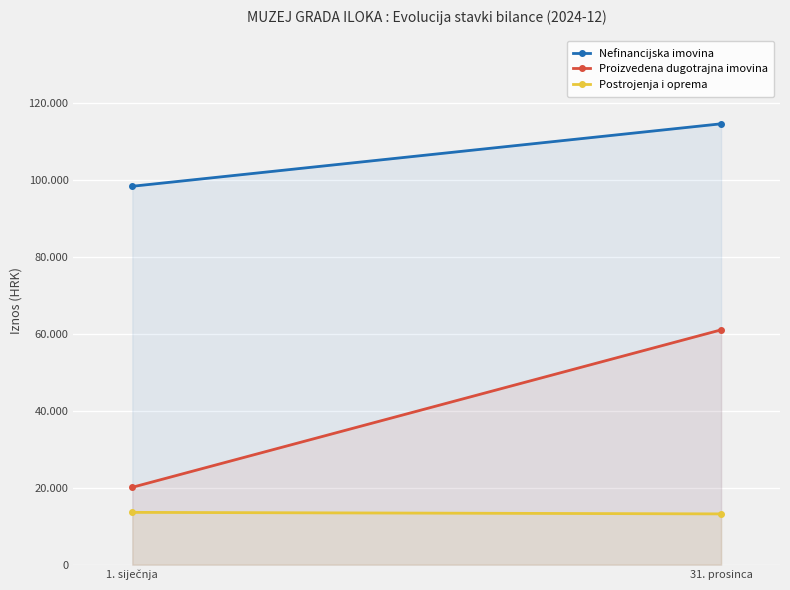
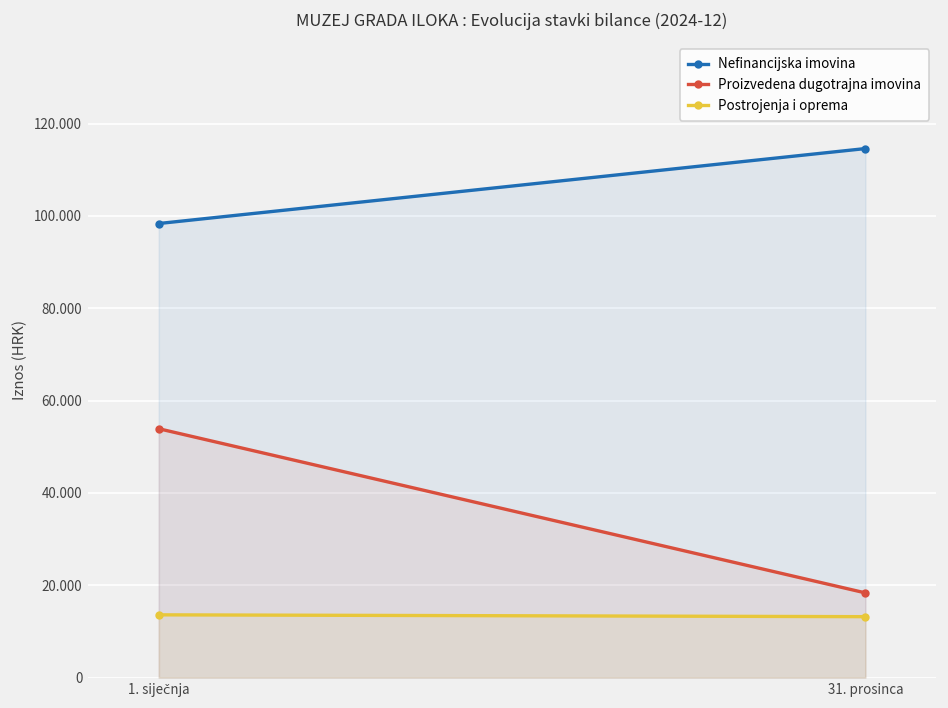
Proizvedena dugotrajna imovina, 1. siječnja: 20 -> 54
Proizvedena dugotrajna imovina, 31. prosinca: 61 -> 18
